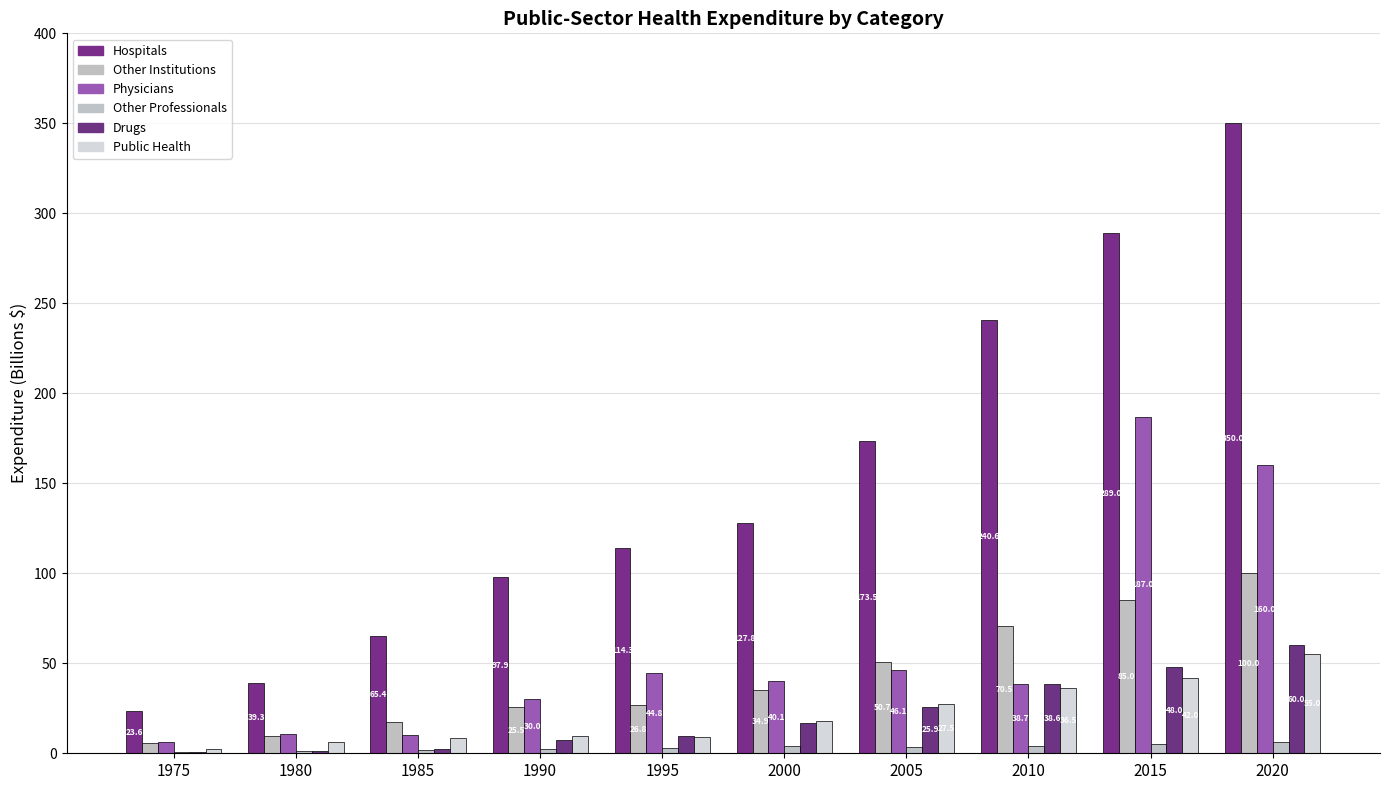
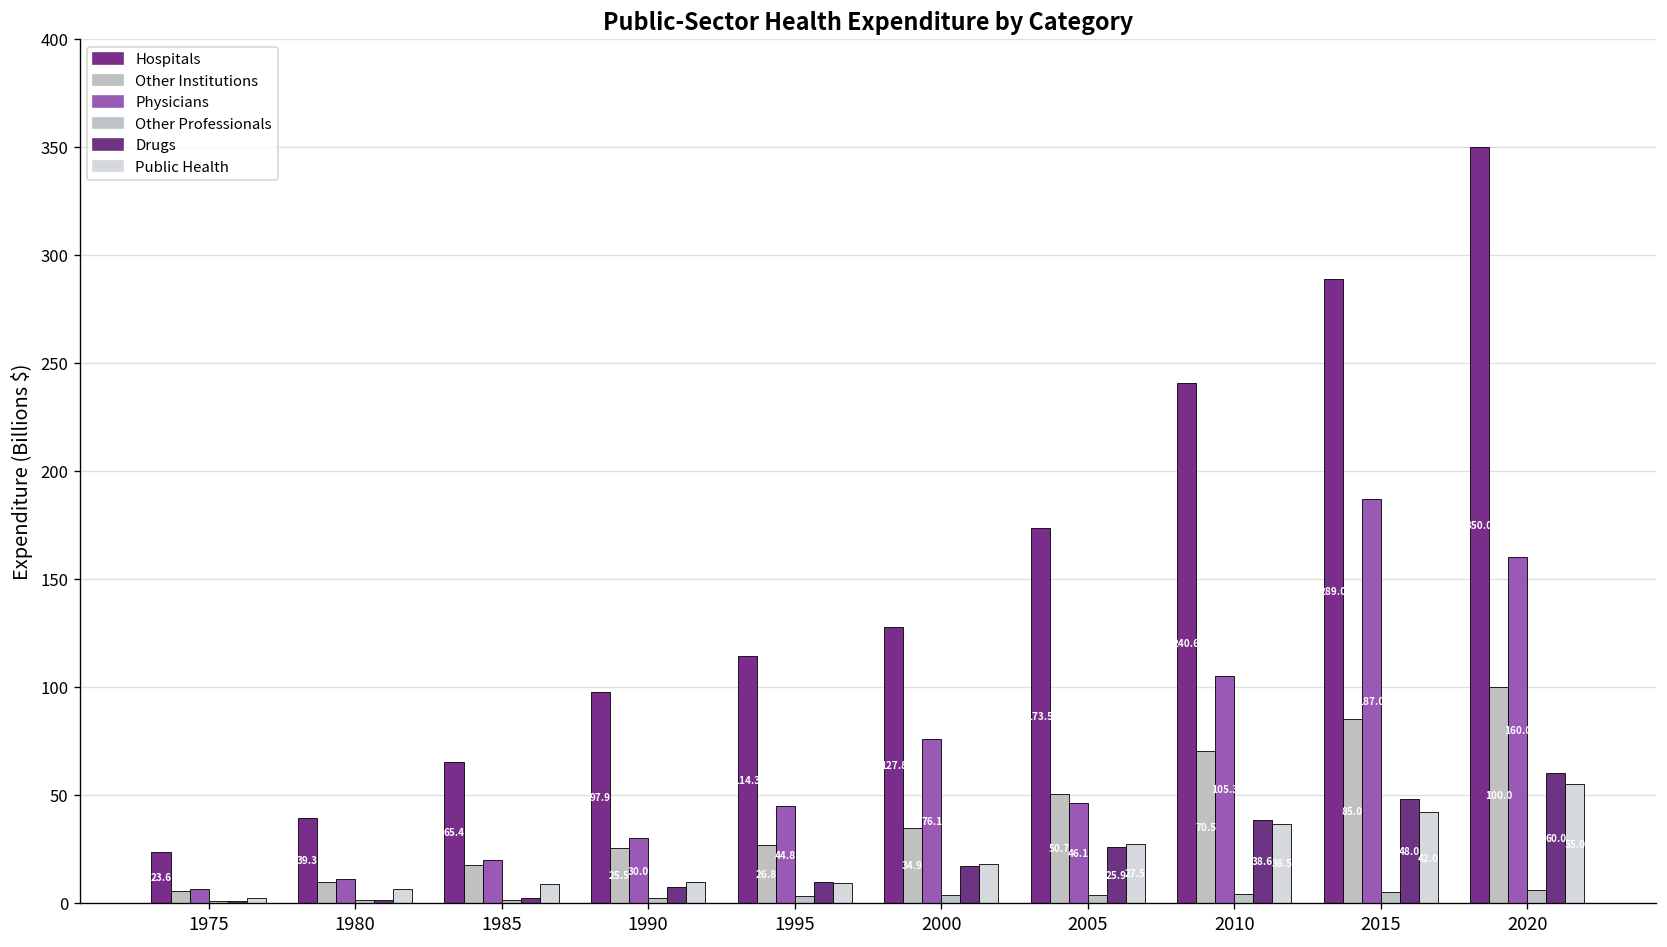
Physicians, 1985: 10 -> 20
Physicians, 2000: 40.1 -> 76.1
Physicians, 2010: 38.7 -> 105.3
